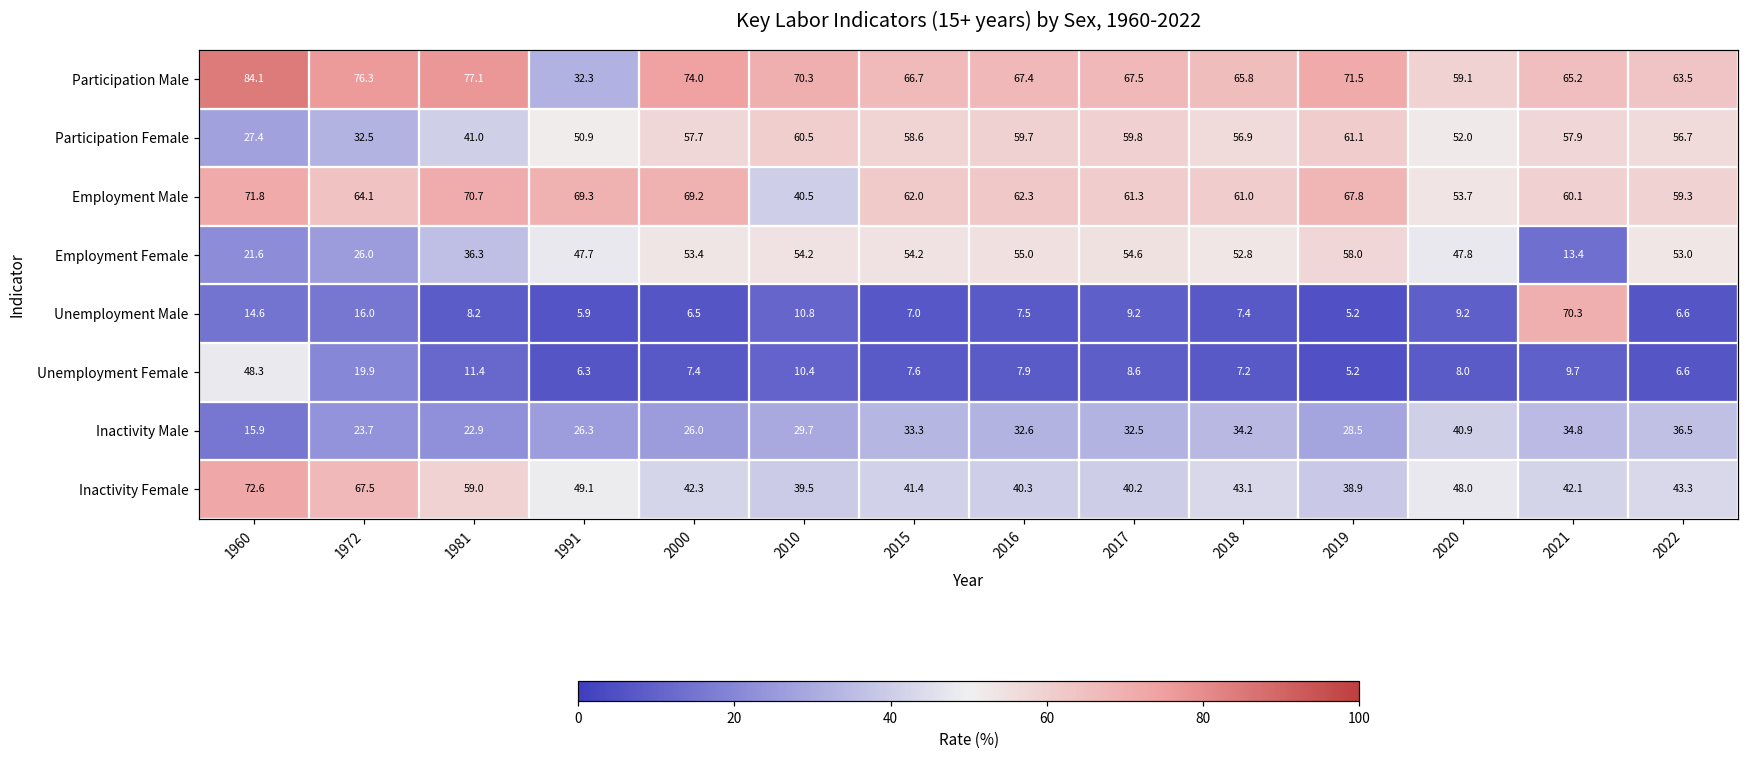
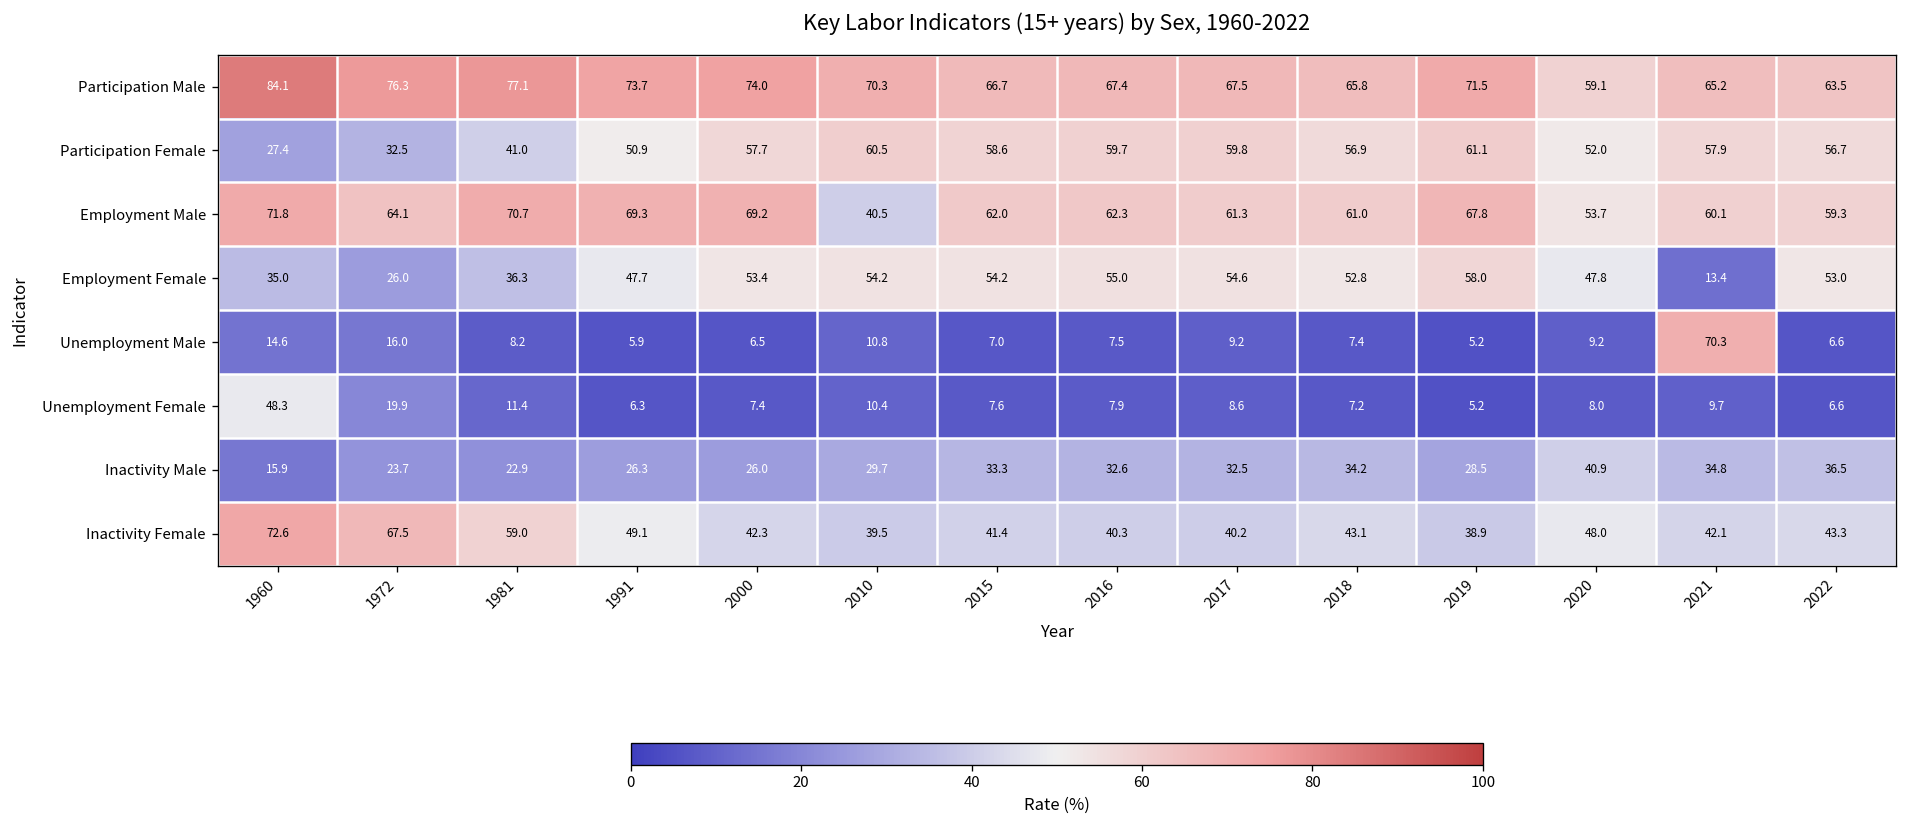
Participation Male, 1991: 32.3 -> 73.7
Employment Female, 1960: 21.6 -> 35.0
